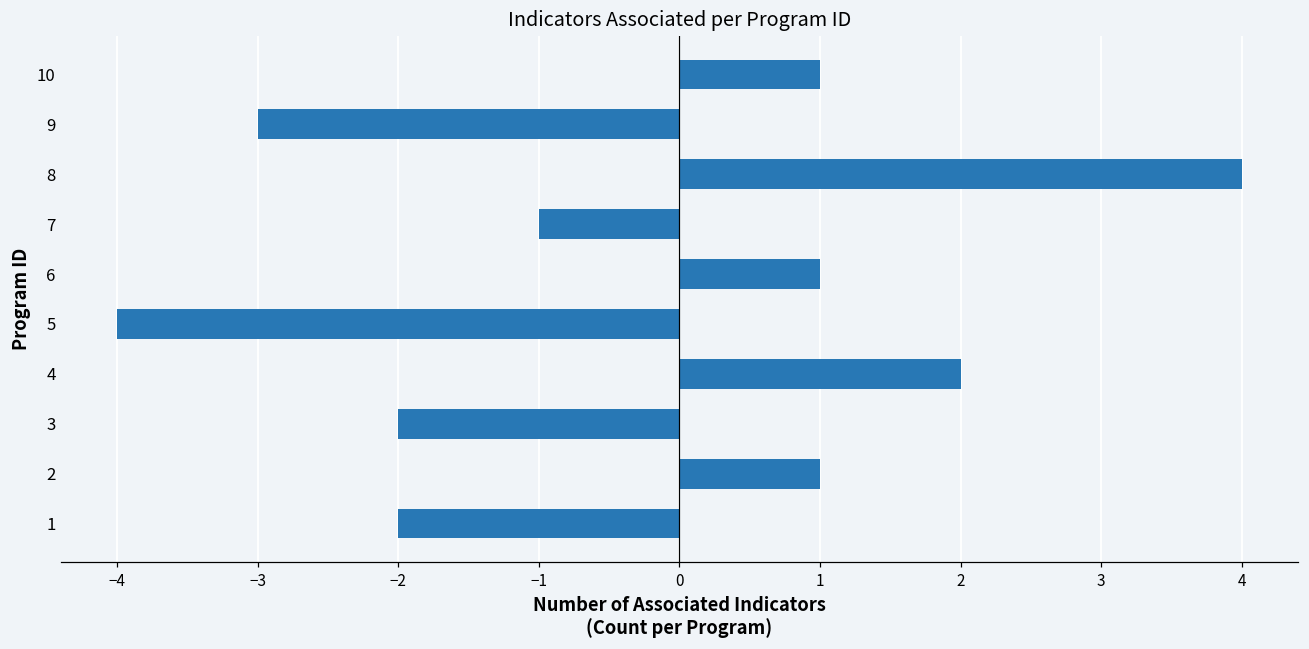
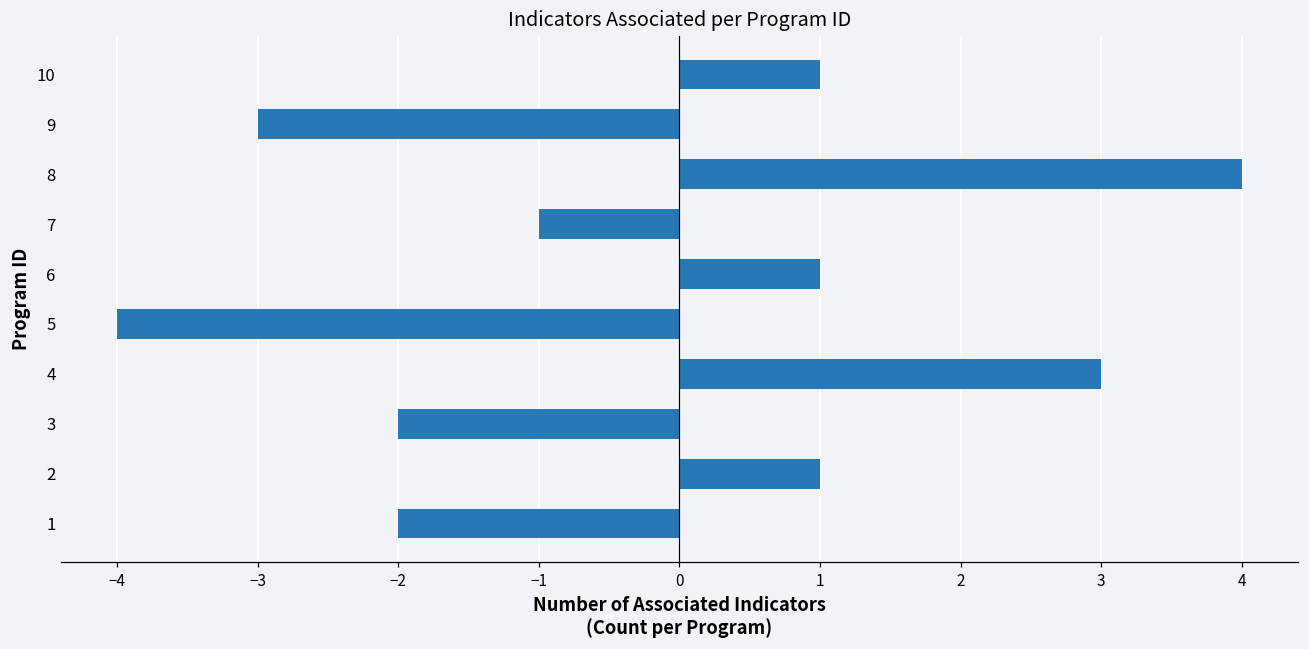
4: 2 -> 3
